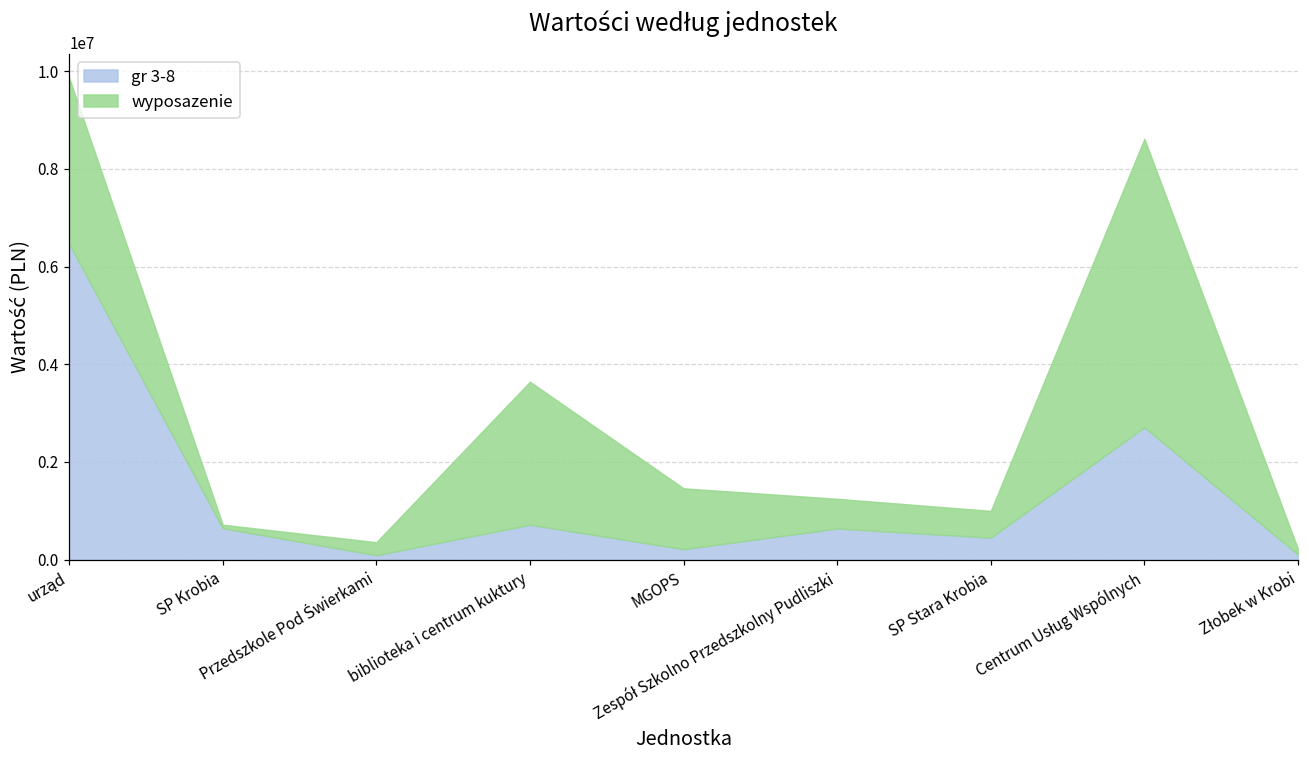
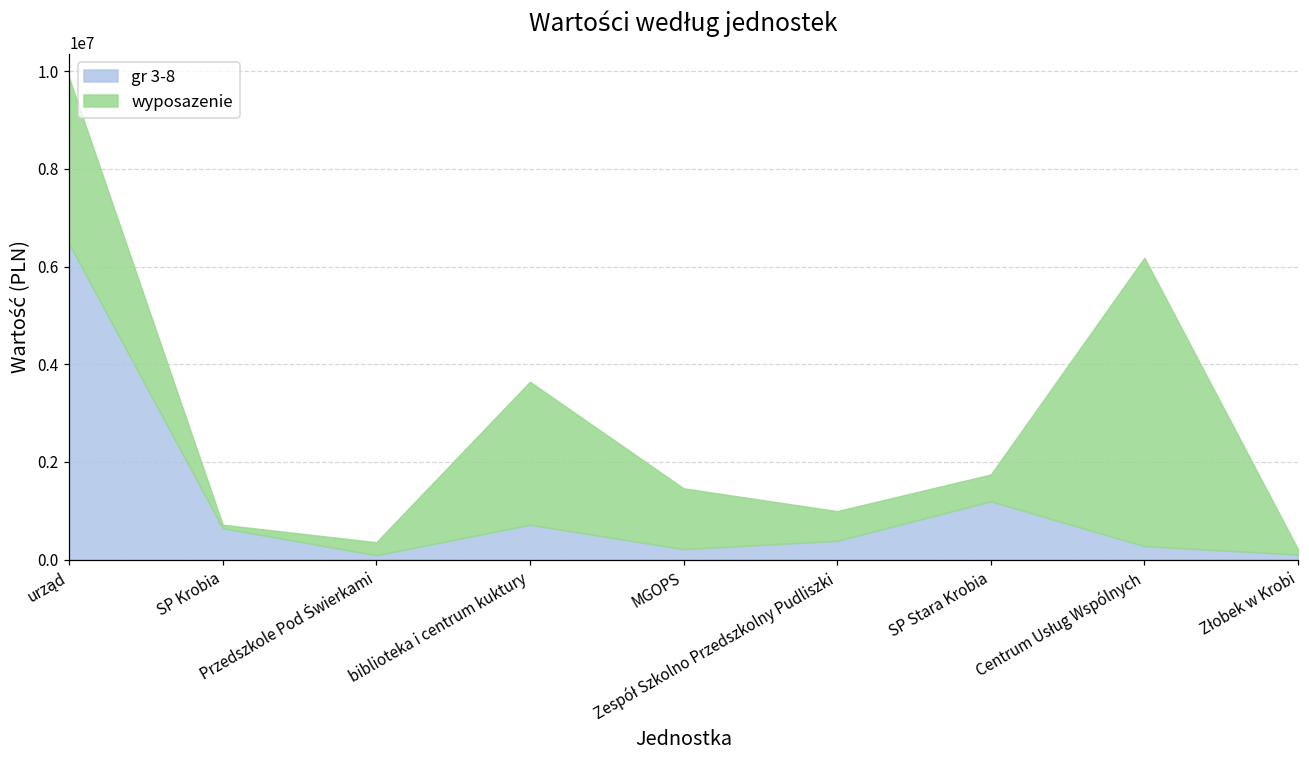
gr 3-8, Zespół Szkolno Przedszkolny Pudliszki: 600000 -> 400000
gr 3-8, SP Stara Krobia: 500000 -> 1200000
gr 3-8, Centrum Usług Wspólnych: 2700000 -> 300000
